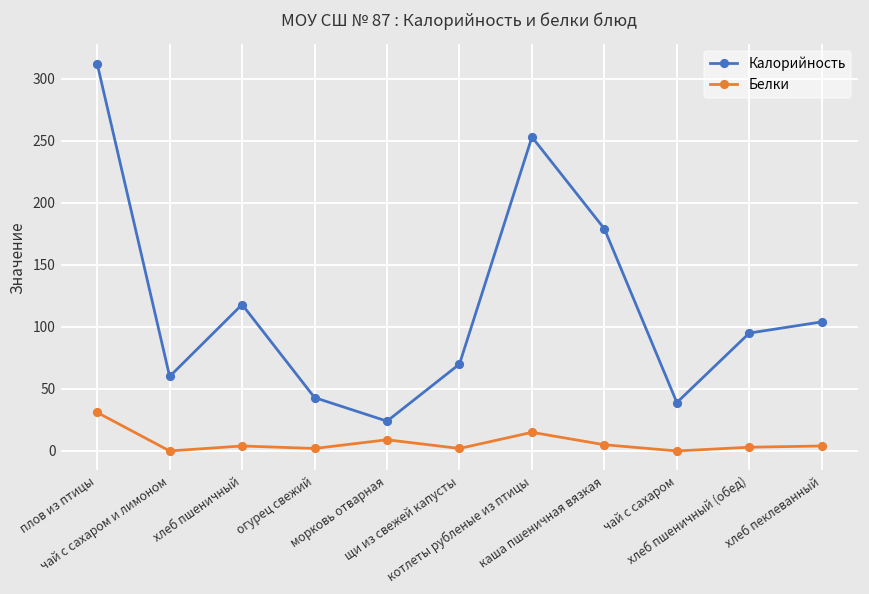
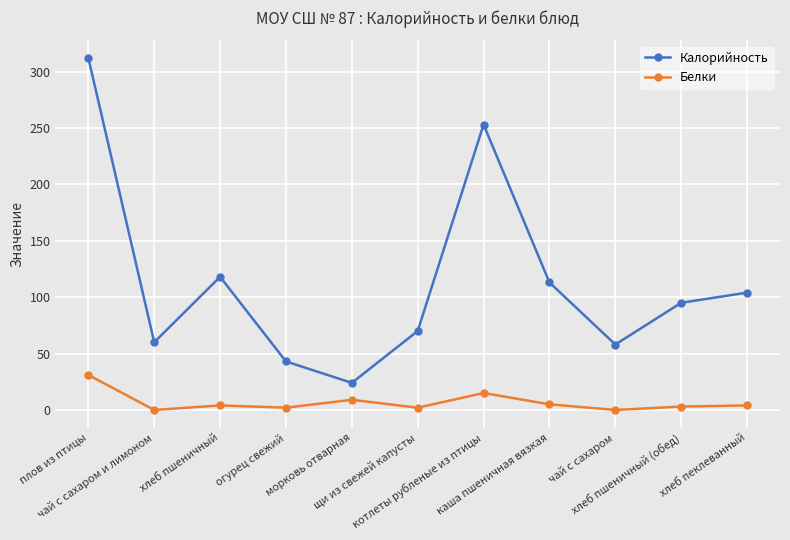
Калорийность, каша пшеничная вязкая: 179 -> 113
Калорийность, чай с сахаром: 39 -> 58
